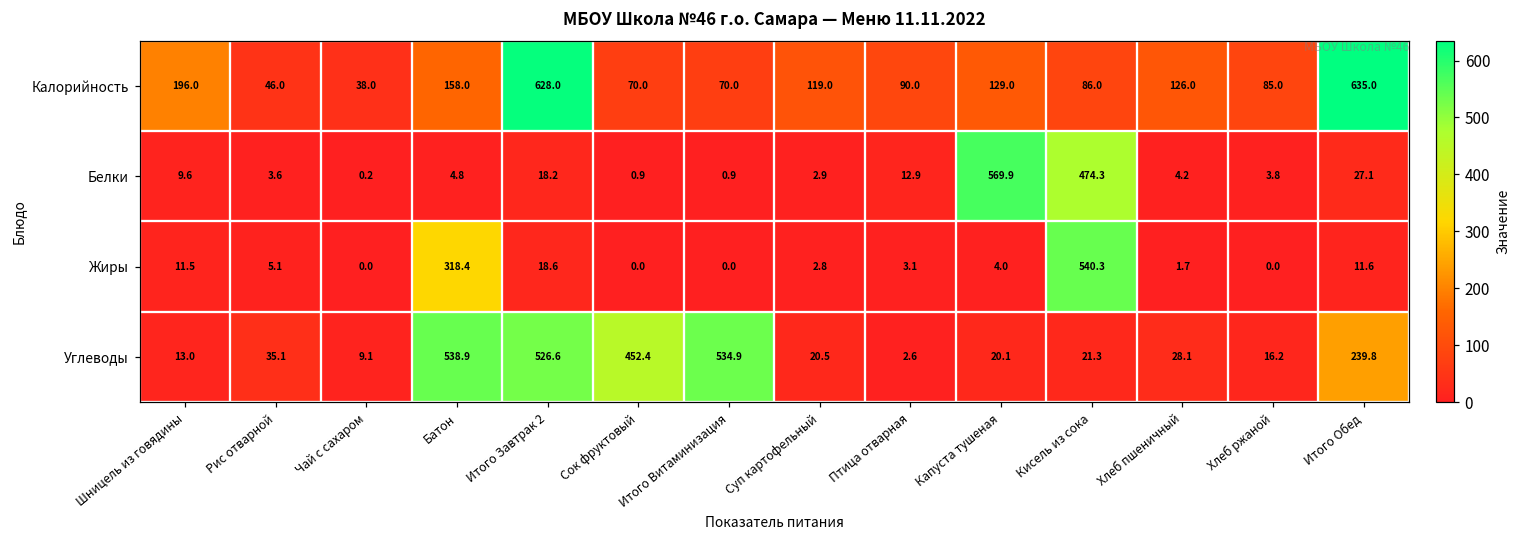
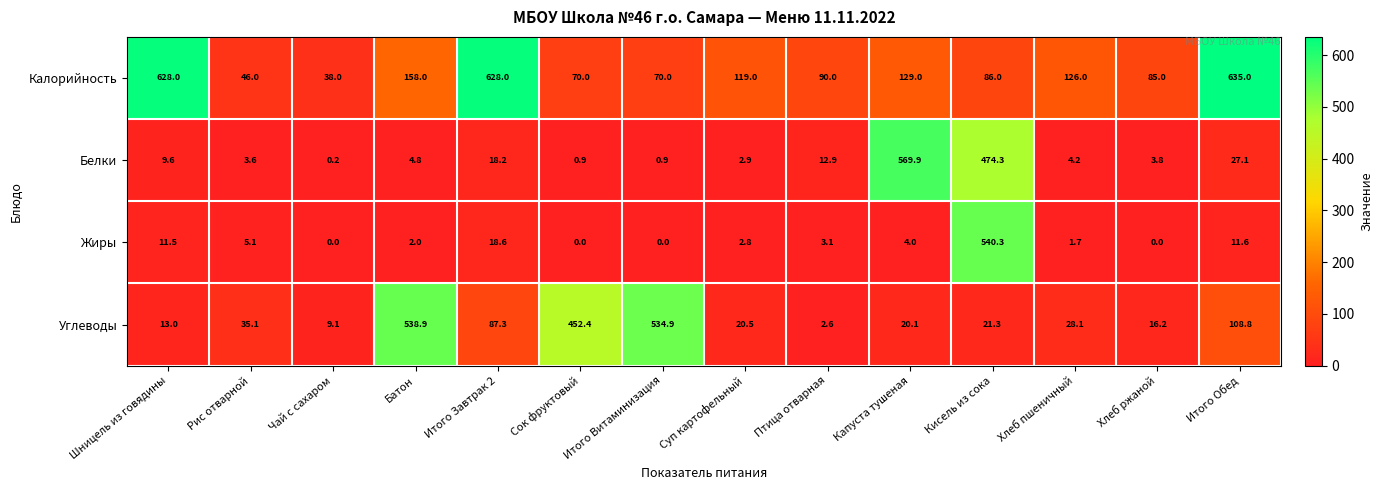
Калорийность, Шницель из говядины: 196.0 -> 628.0
Жиры, Батон: 318.4 -> 2.0
Углеводы, Итого Завтрак 2: 526.6 -> 87.3
Углеводы, Итого Обед: 239.8 -> 108.8
